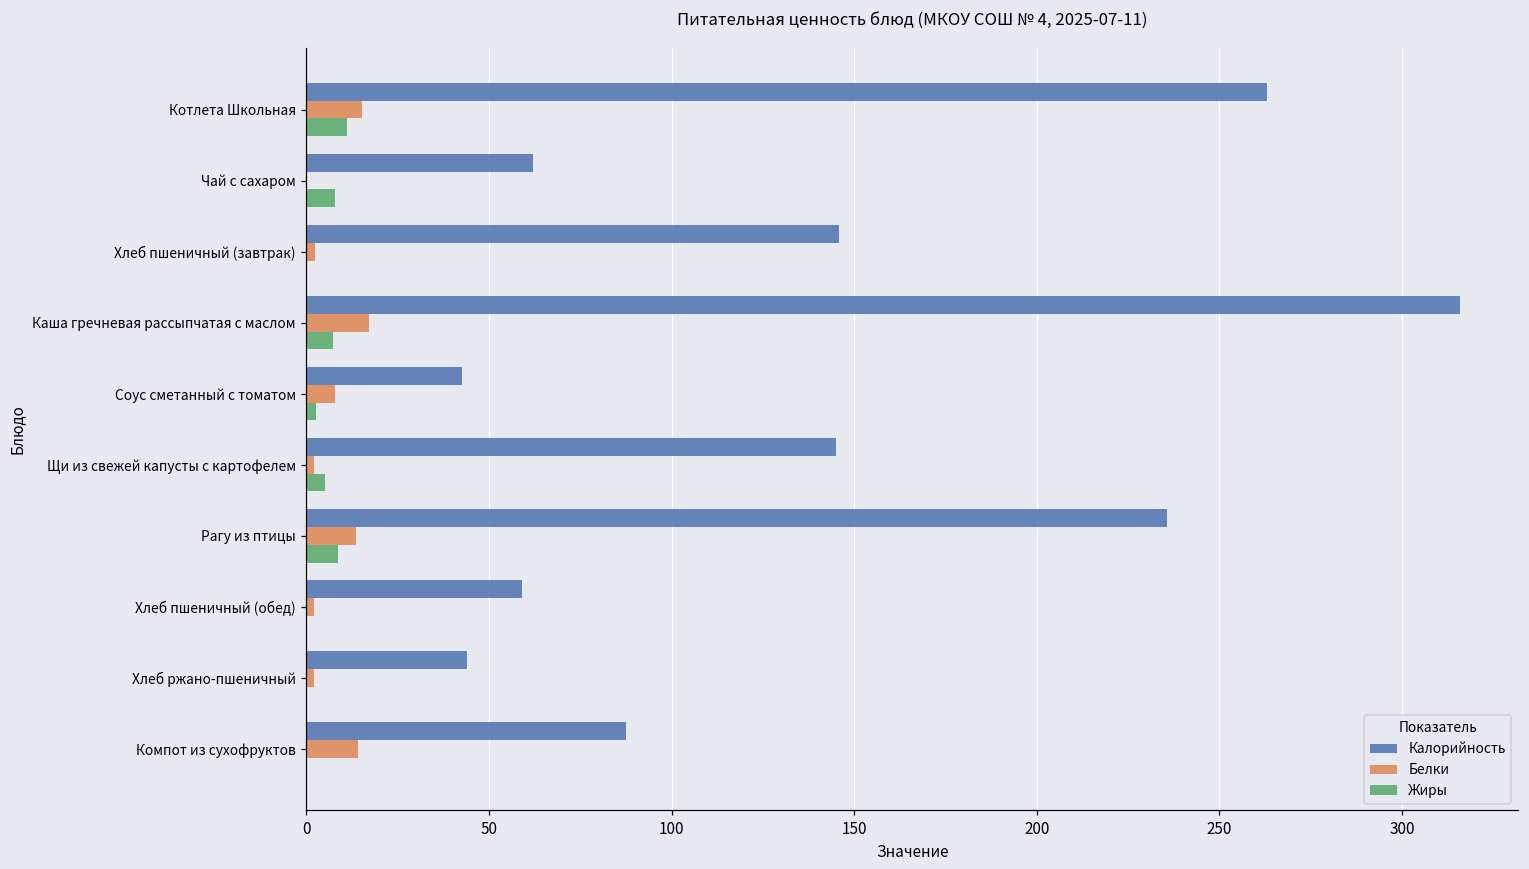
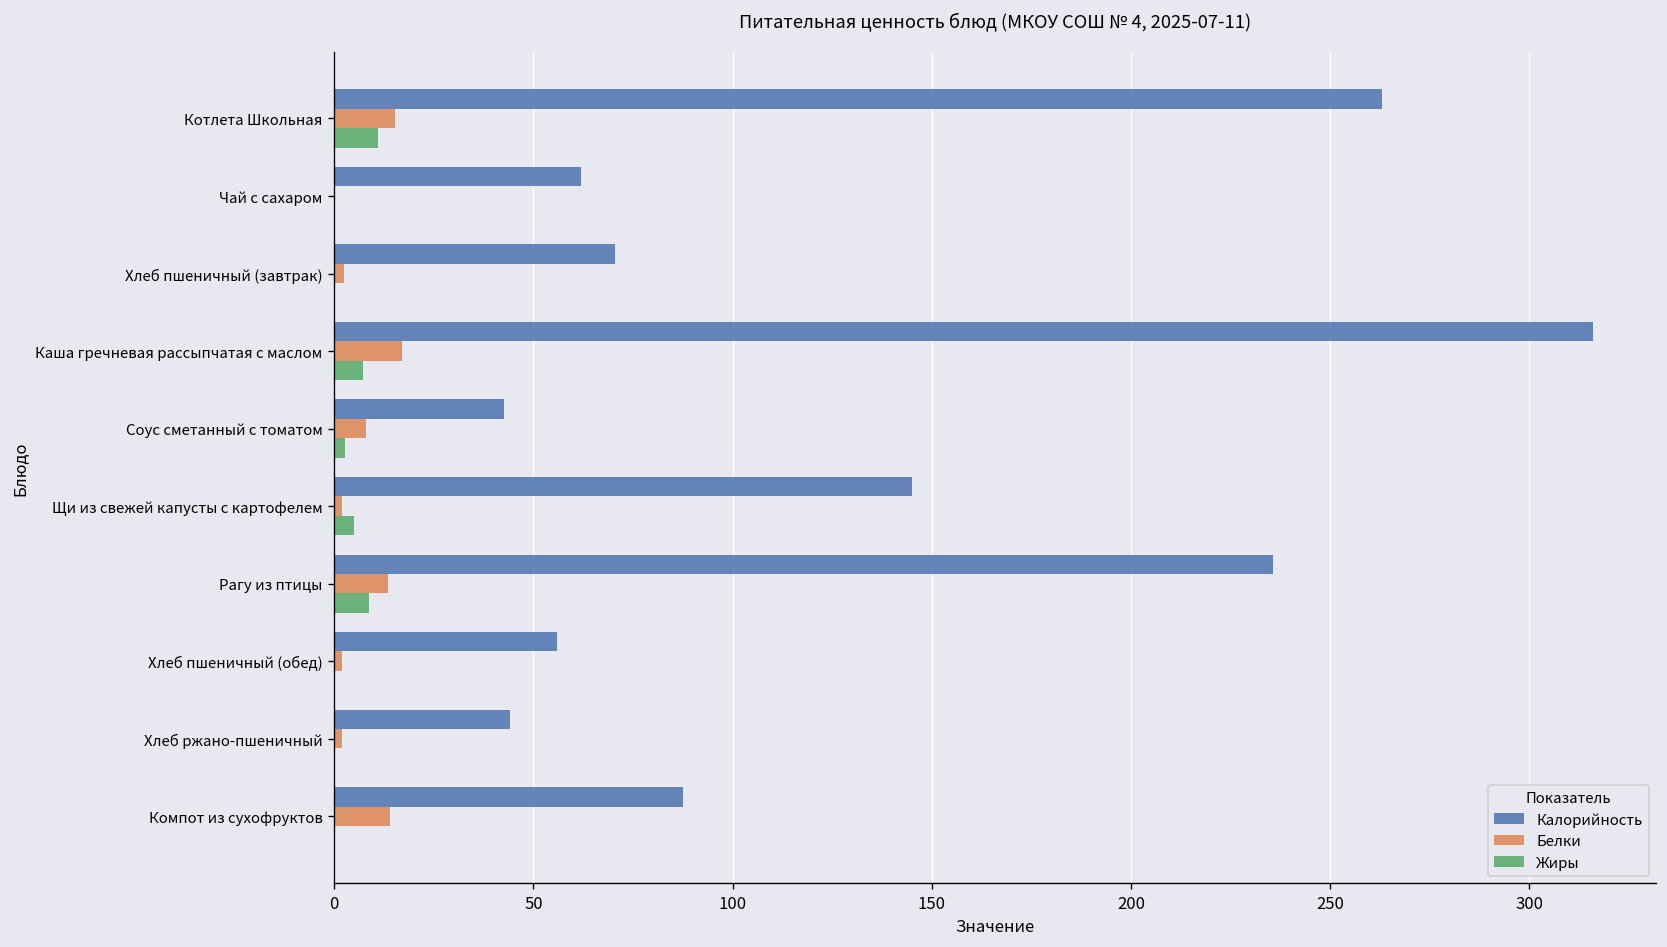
Жиры, Чай с сахаром: 8 -> 0
Калорийность, Хлеб пшеничный (завтрак): 146 -> 71
Калорийность, Хлеб пшеничный (обед): 59 -> 56
